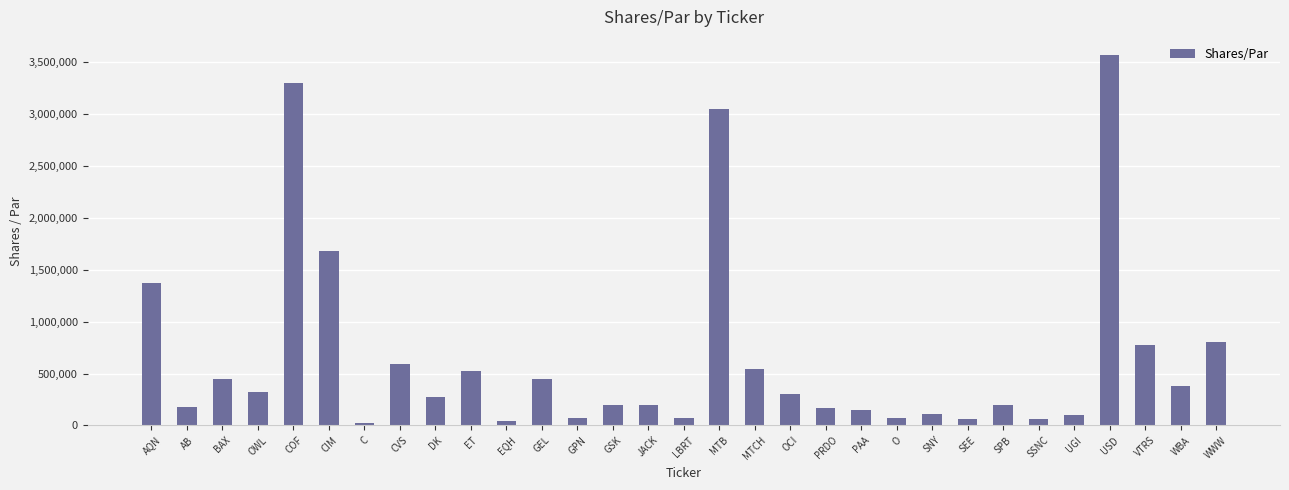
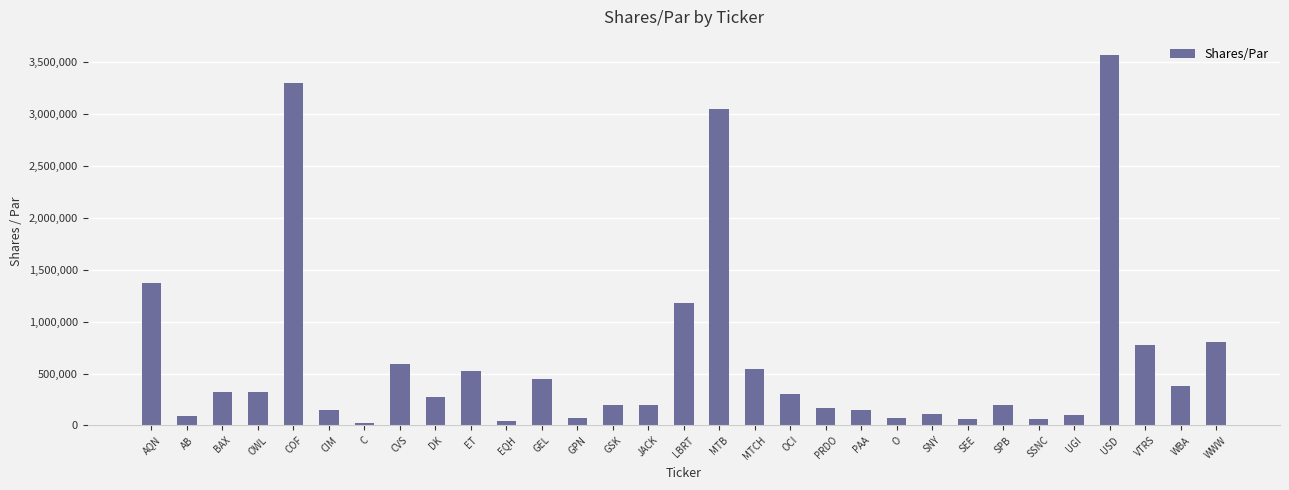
AB: 170,000 -> 90,000
BAX: 450,000 -> 330,000
CIM: 1,680,000 -> 150,000
LBRT: 70,000 -> 1,180,000
